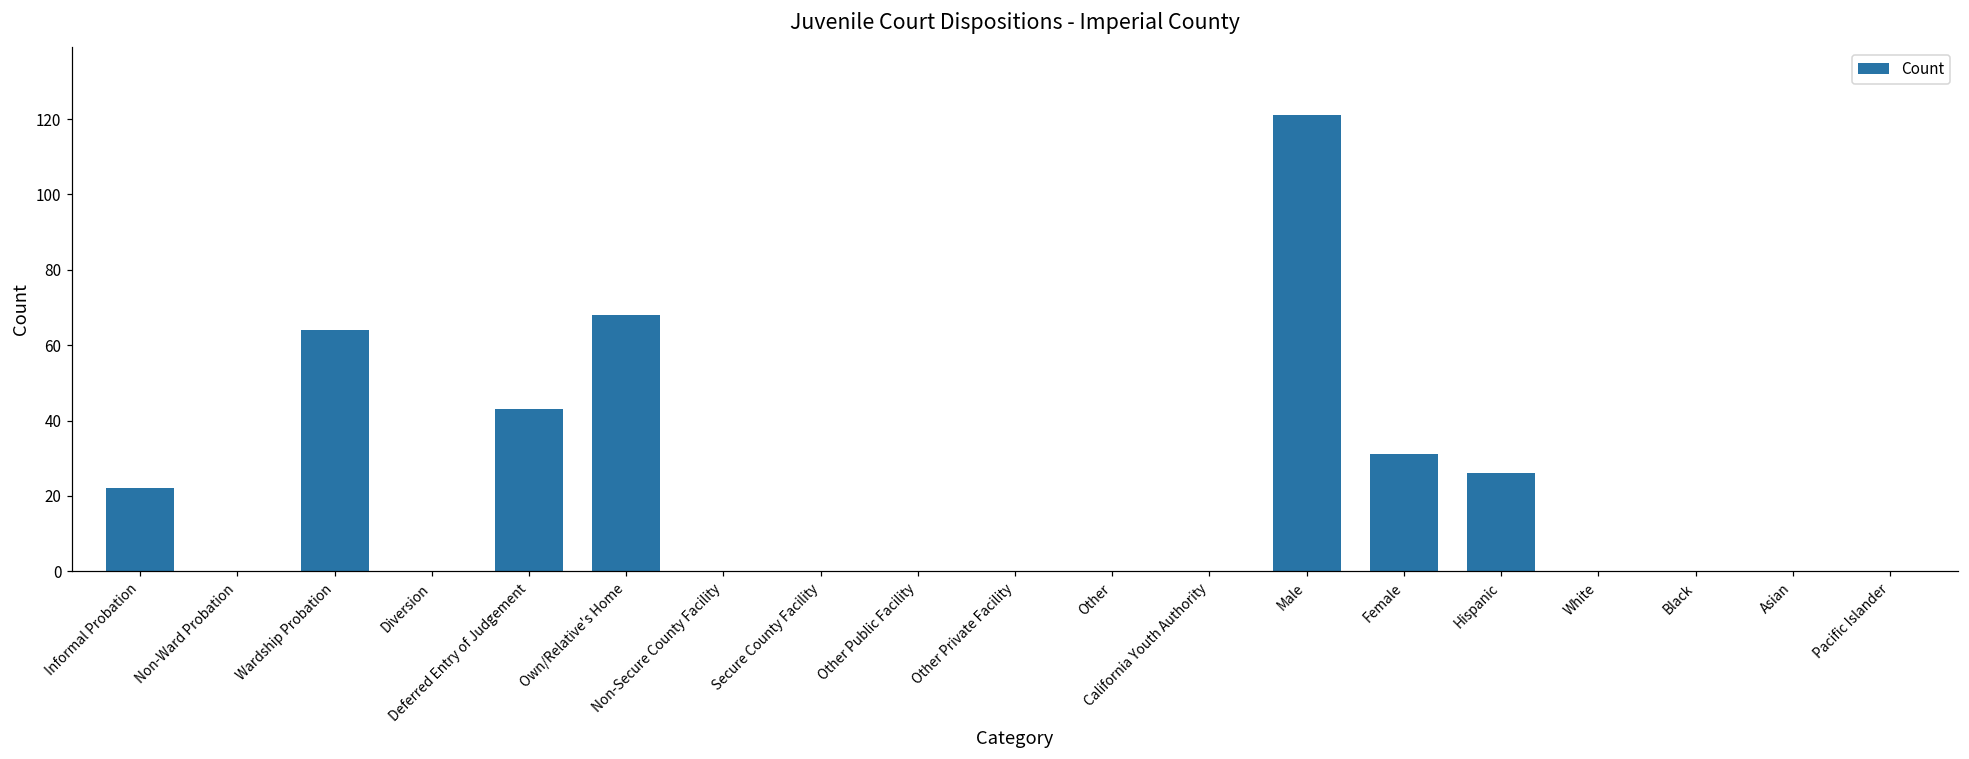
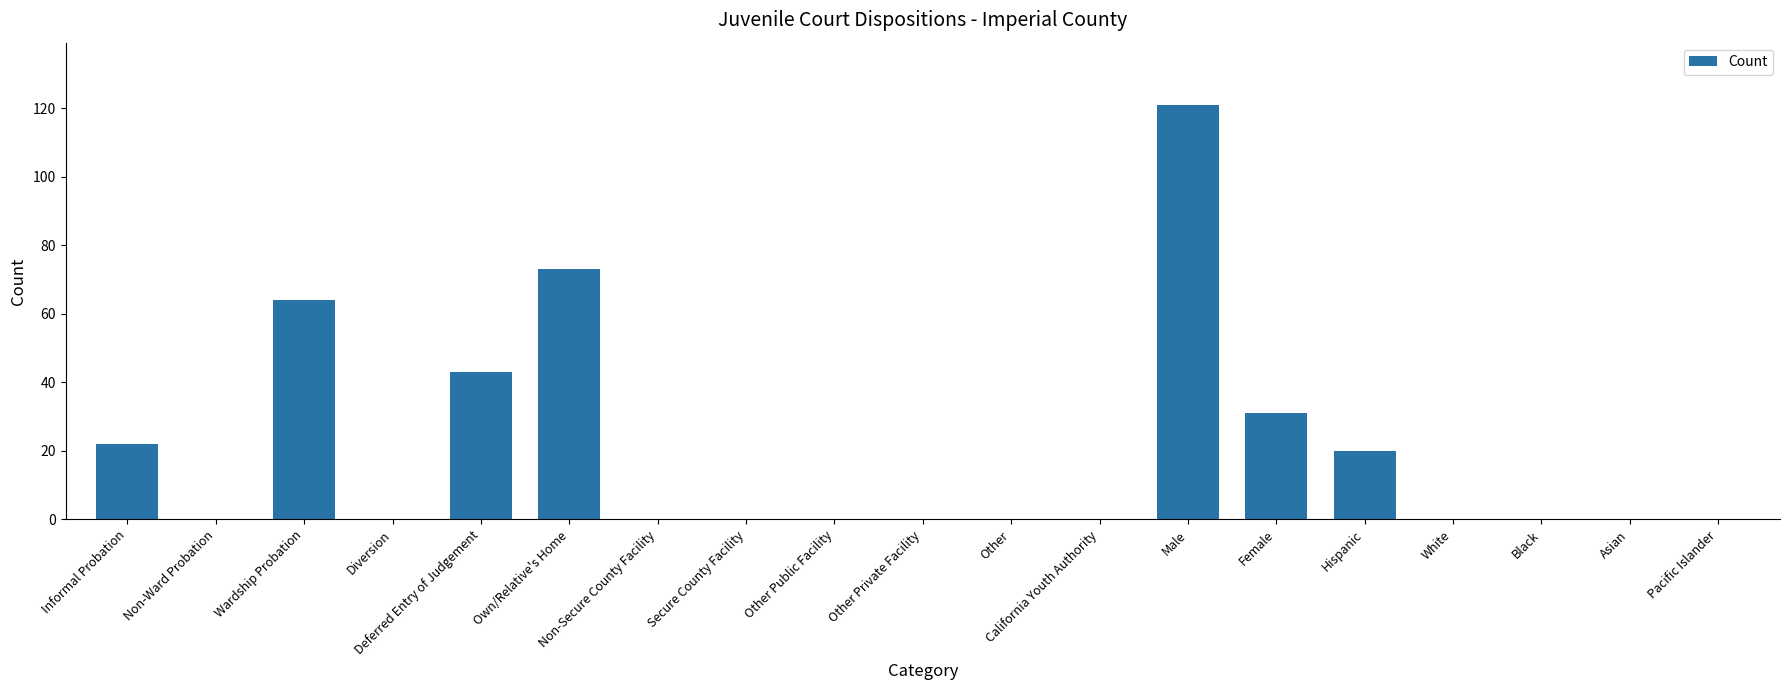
Own/Relative's Home: 68 -> 73
Hispanic: 26 -> 20
